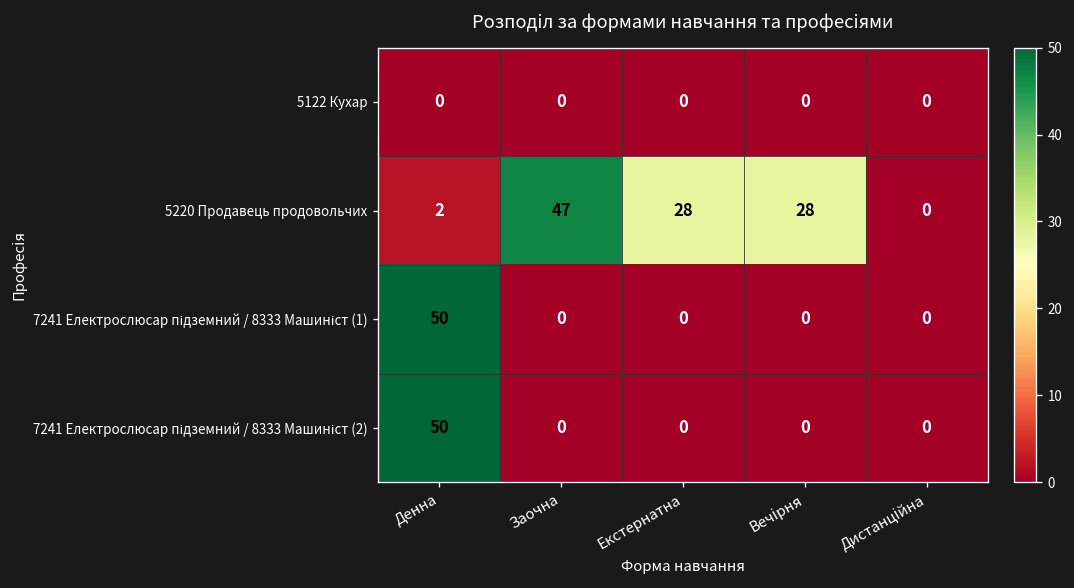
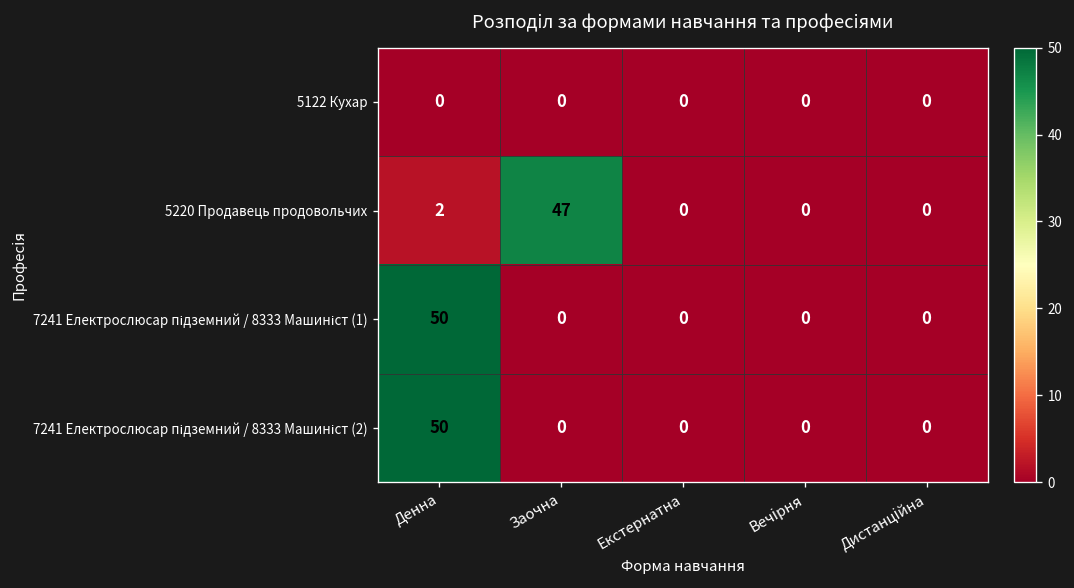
5220 Продавець продовольчих, Екстернатна: 28 -> 0
5220 Продавець продовольчих, Вечірня: 28 -> 0
